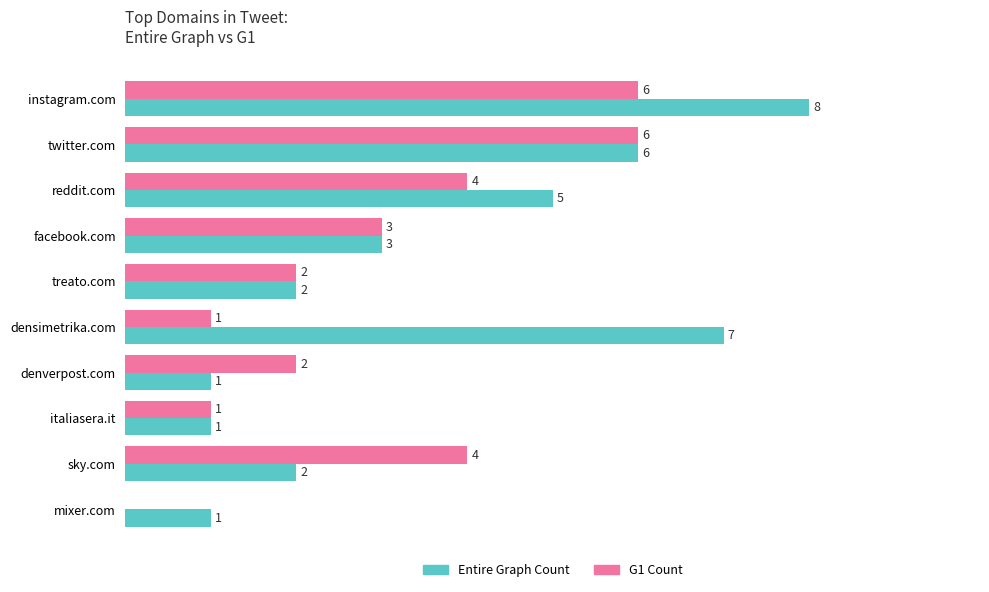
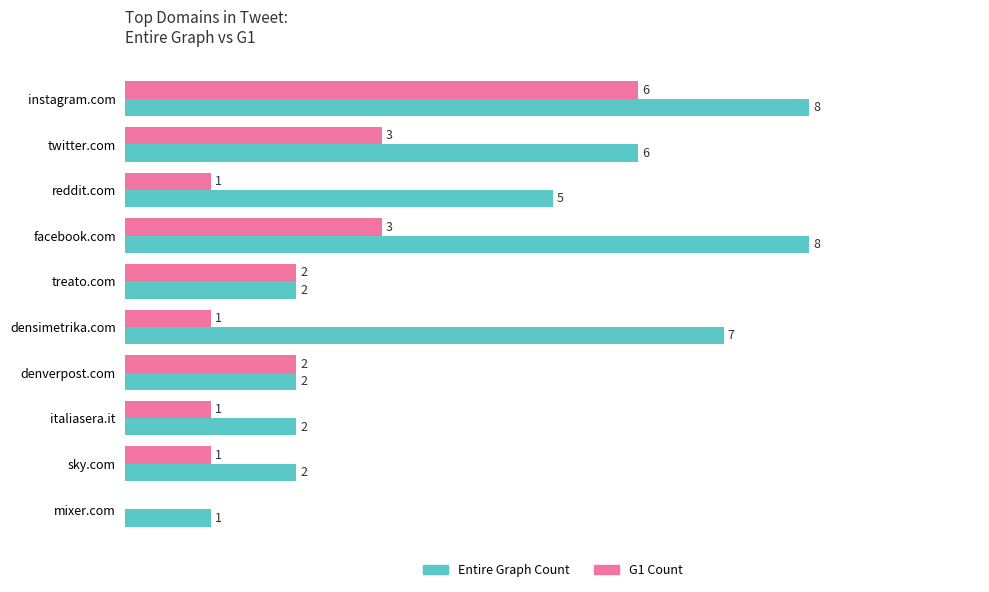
G1 Count, twitter.com: 6 -> 3
G1 Count, reddit.com: 4 -> 1
Entire Graph Count, facebook.com: 3 -> 8
Entire Graph Count, denverpost.com: 1 -> 2
Entire Graph Count, italiasera.it: 1 -> 2
G1 Count, sky.com: 4 -> 1
